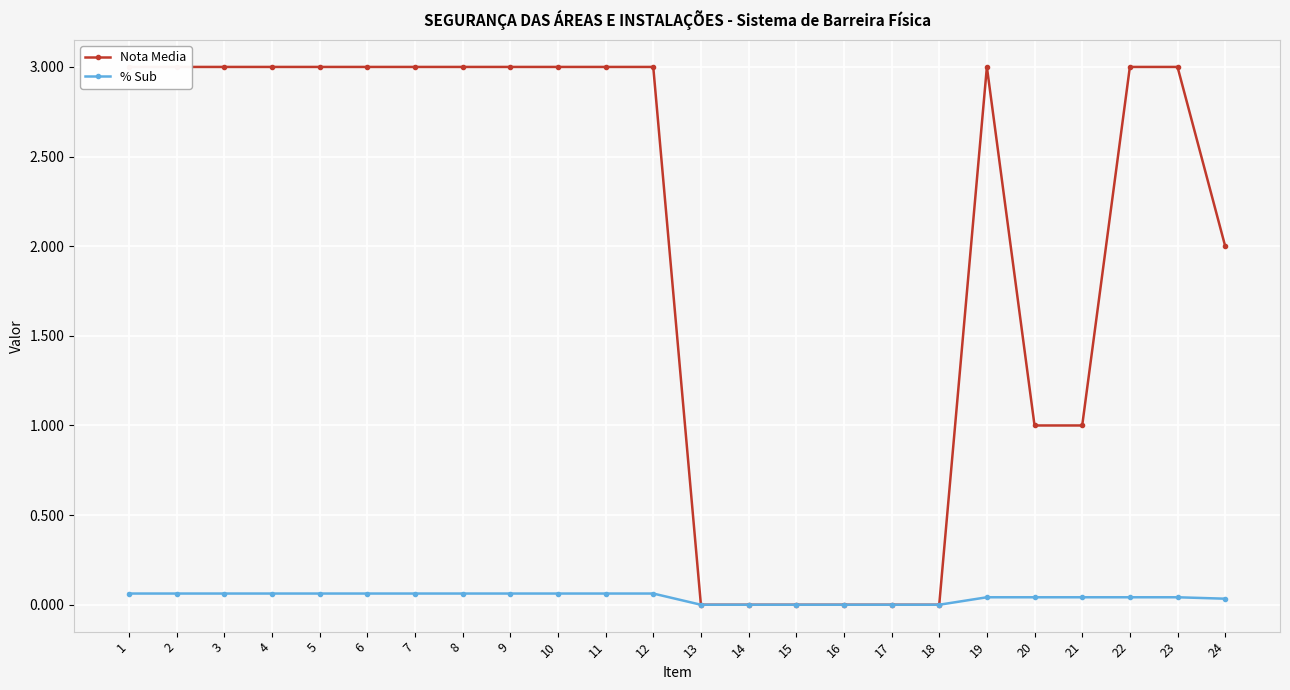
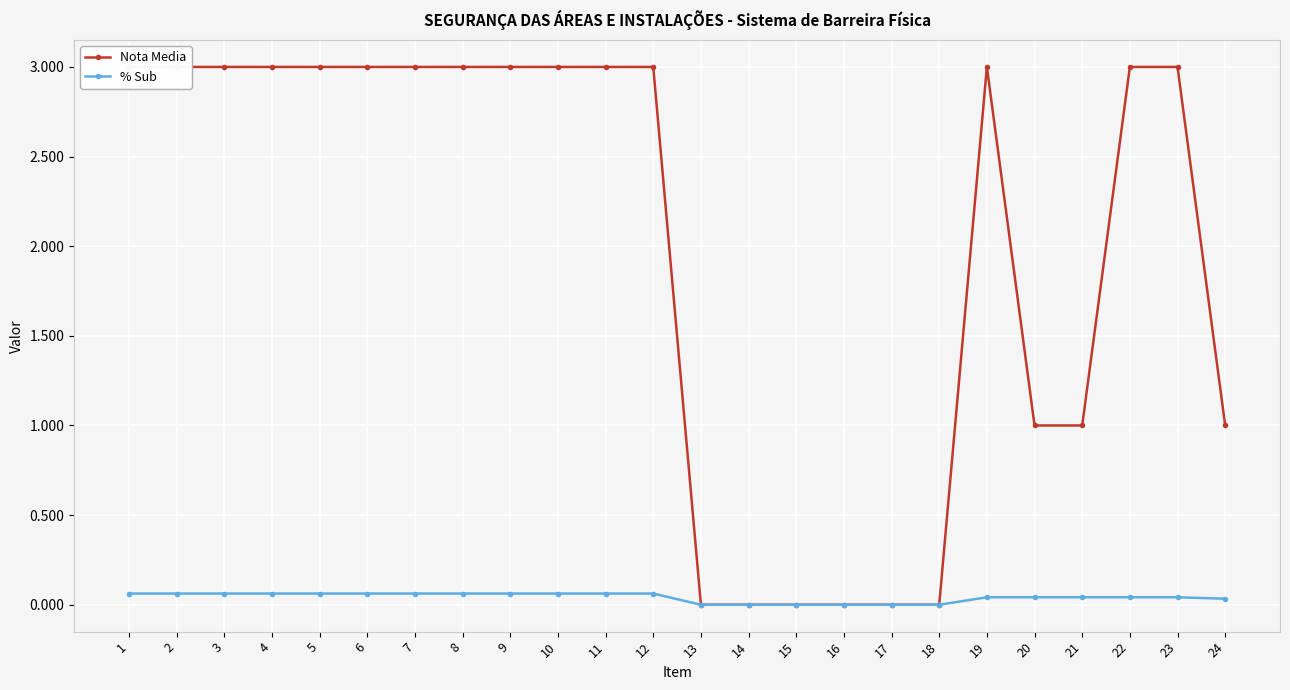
Nota Media, 24: 2 -> 1
